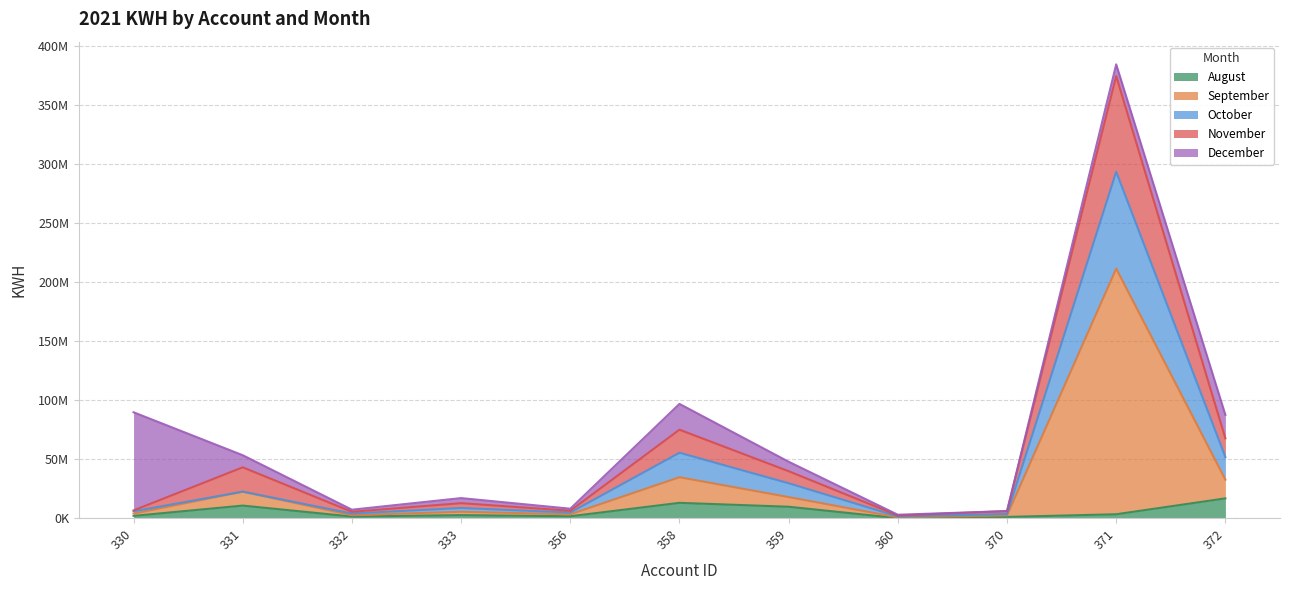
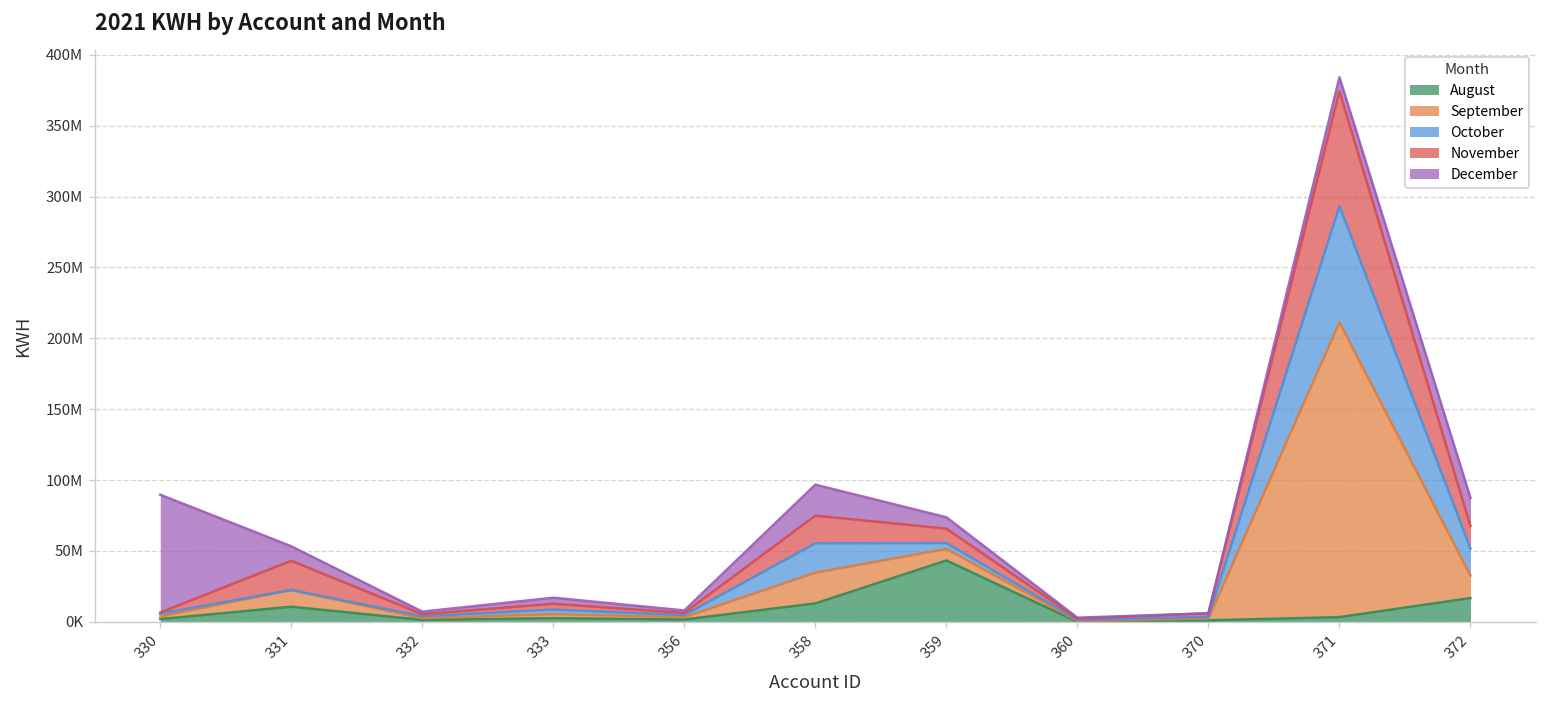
August, 359: 10000000 -> 43000000
October, 359: 12000000 -> 4000000
